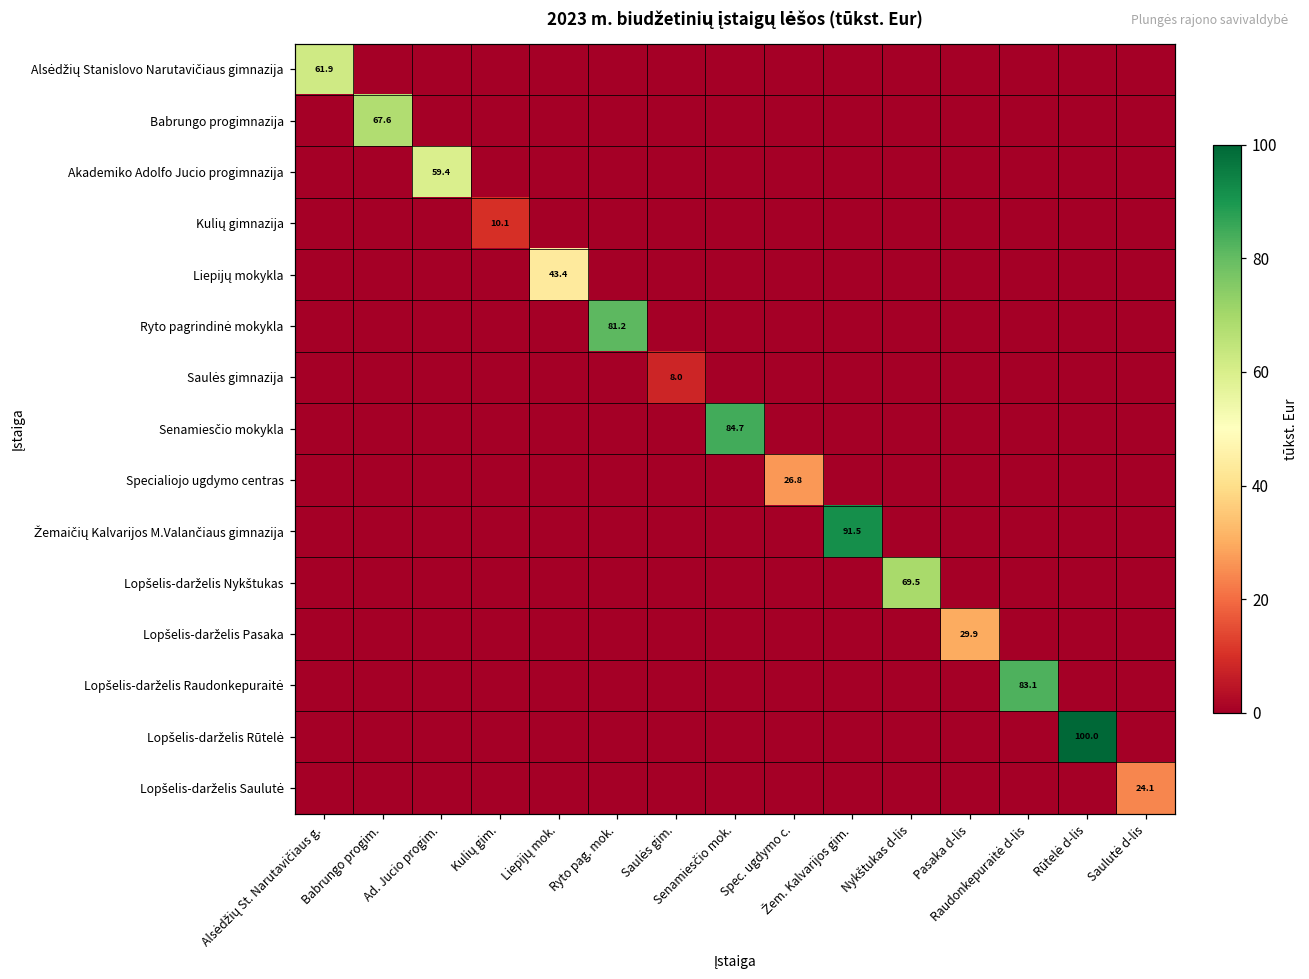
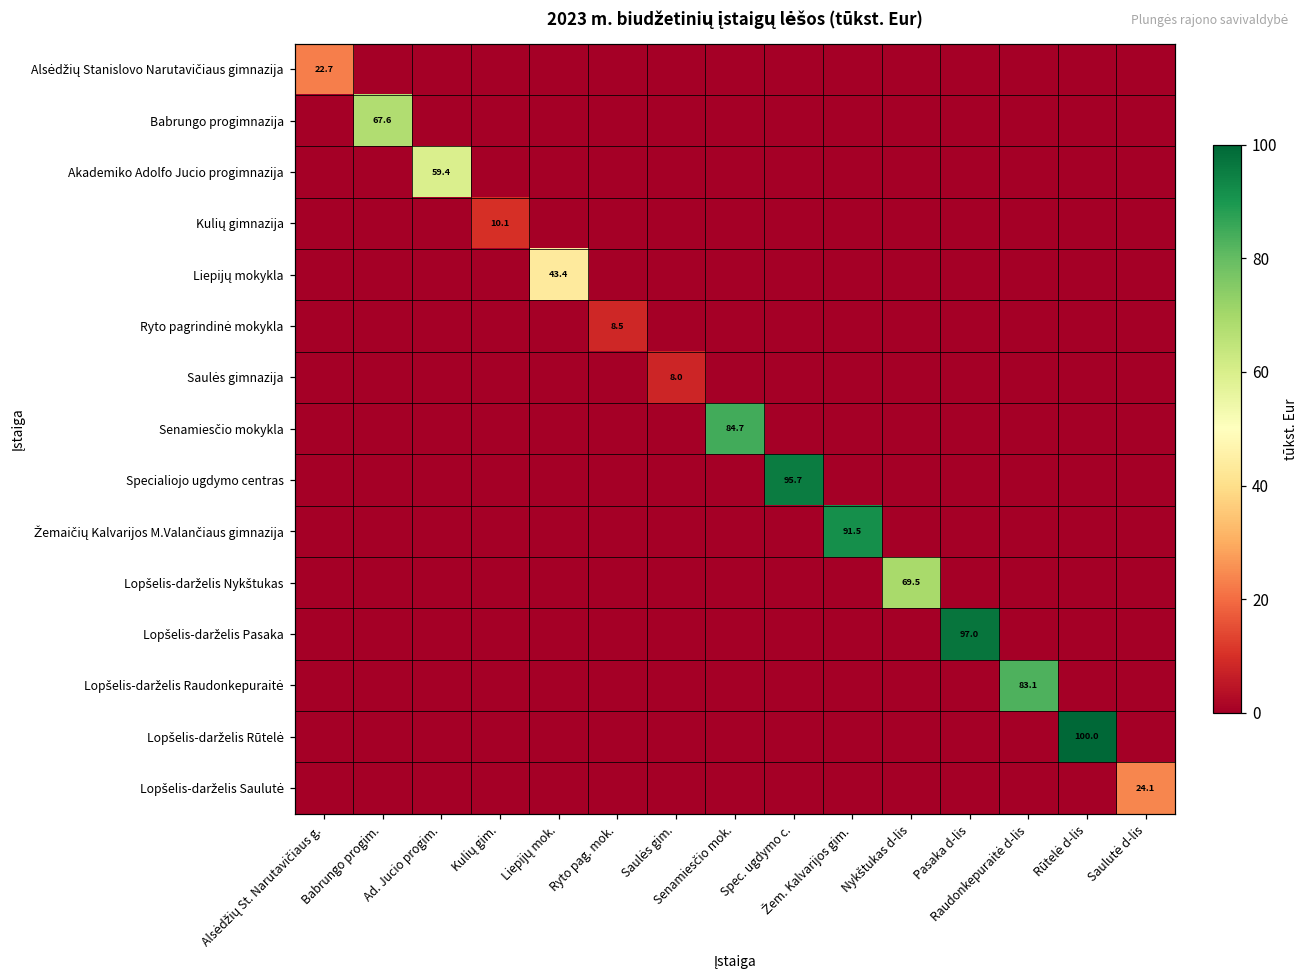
Alsėdžių Stanislovo Narutavičiaus gimnazija, Alsėdžių St. Narutavičiaus g.: 61.9 -> 22.7
Ryto pagrindinė mokykla, Ryto pag. mok.: 81.2 -> 8.5
Specialiojo ugdymo centras, Spec. ugdymo c.: 26.8 -> 95.7
Lopšelis-darželis Pasaka, Pasaka d-lis: 29.9 -> 97.0
